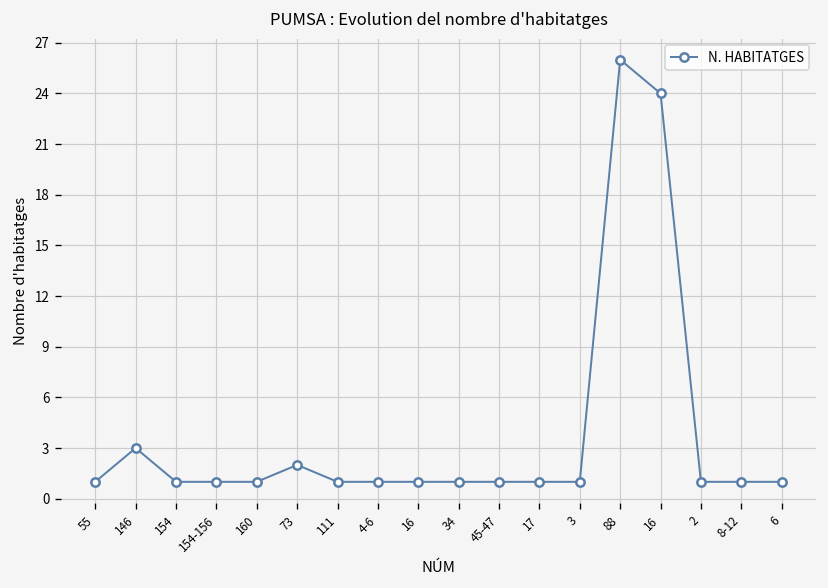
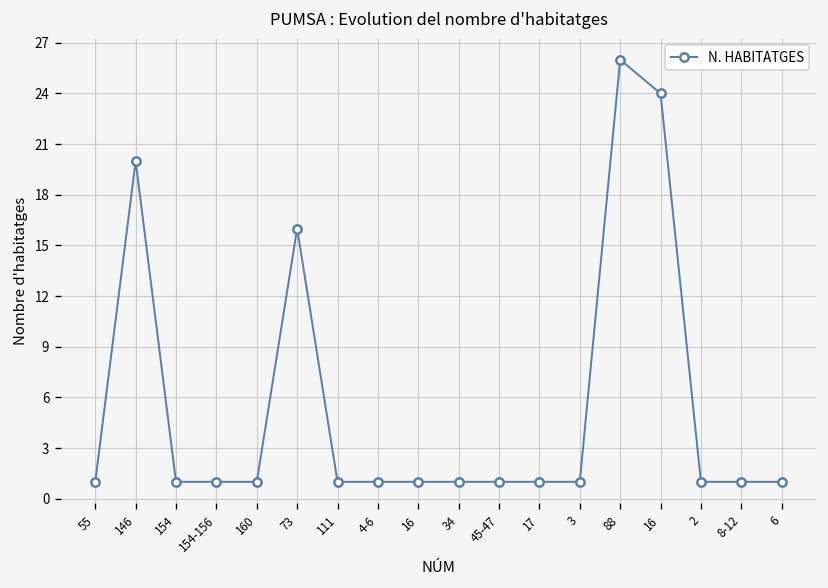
146: 3 -> 20
73: 2 -> 16
